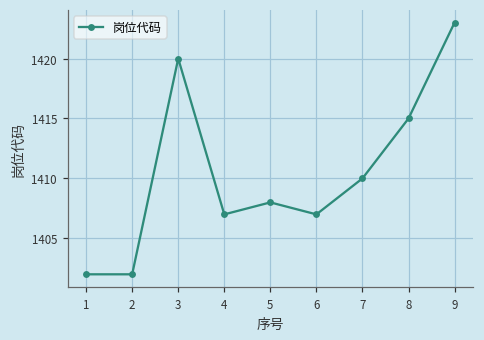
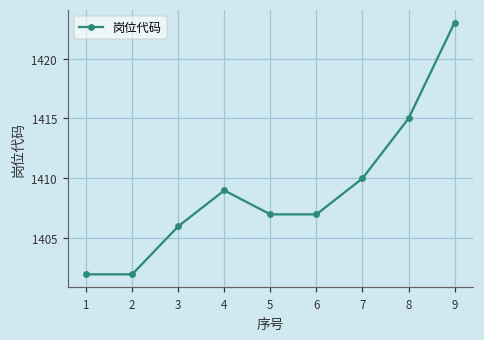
3: 1420 -> 1406
4: 1407 -> 1409
5: 1408 -> 1407
